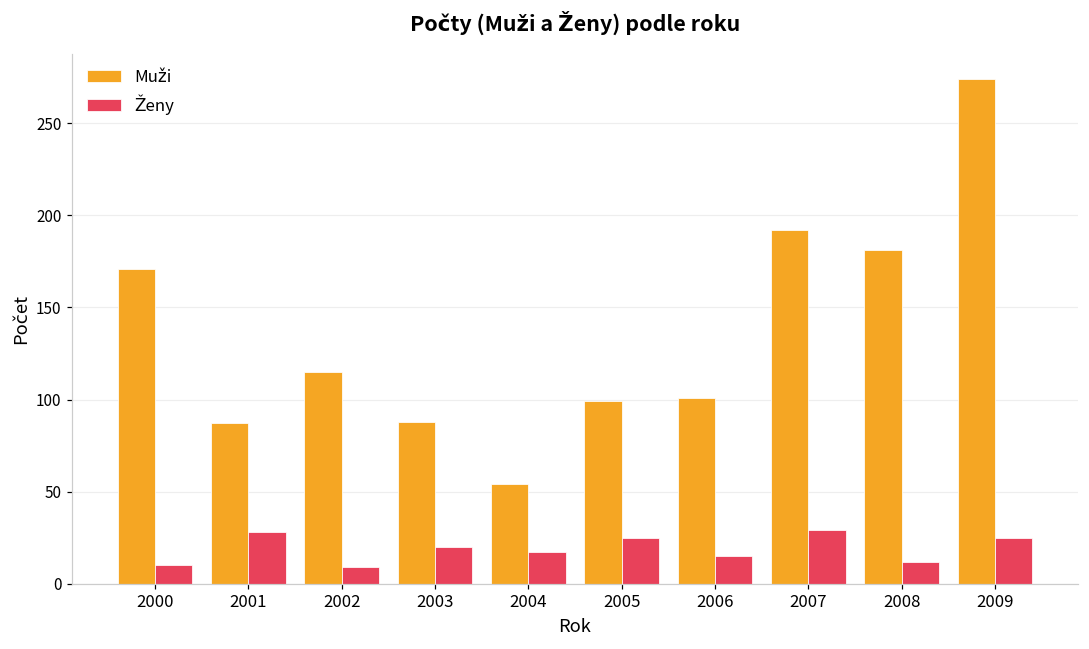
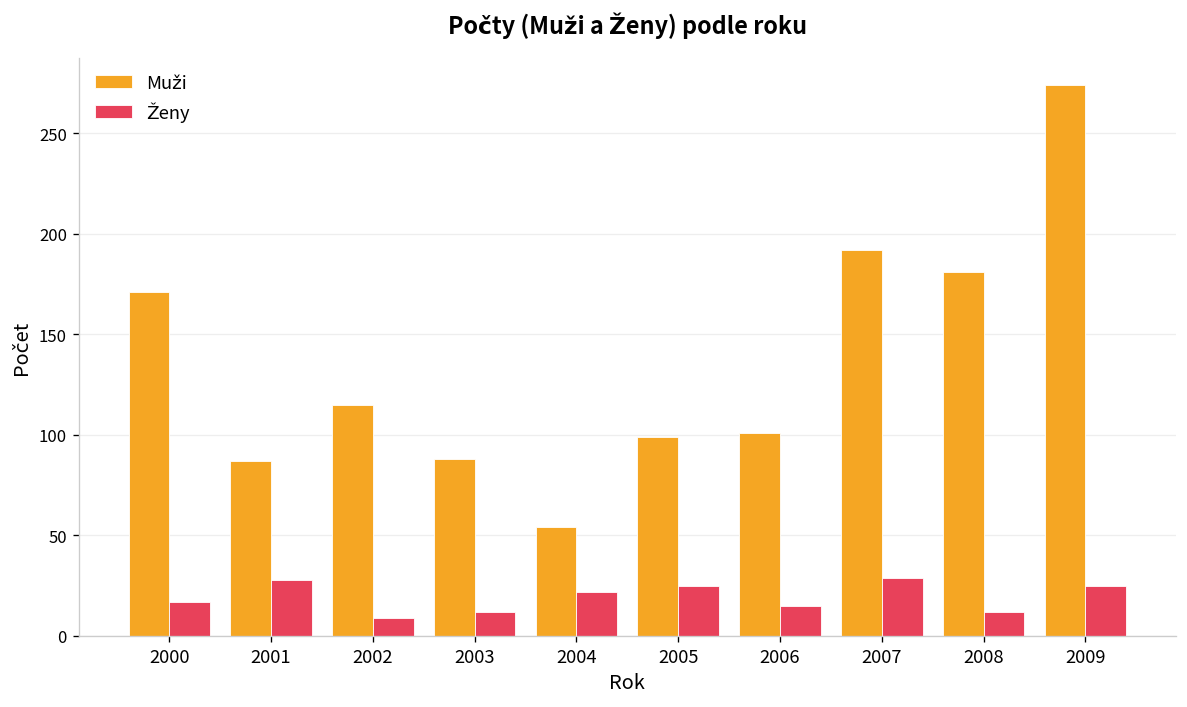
Ženy, 2000: 10 -> 17
Ženy, 2003: 20 -> 12
Ženy, 2004: 17 -> 22
